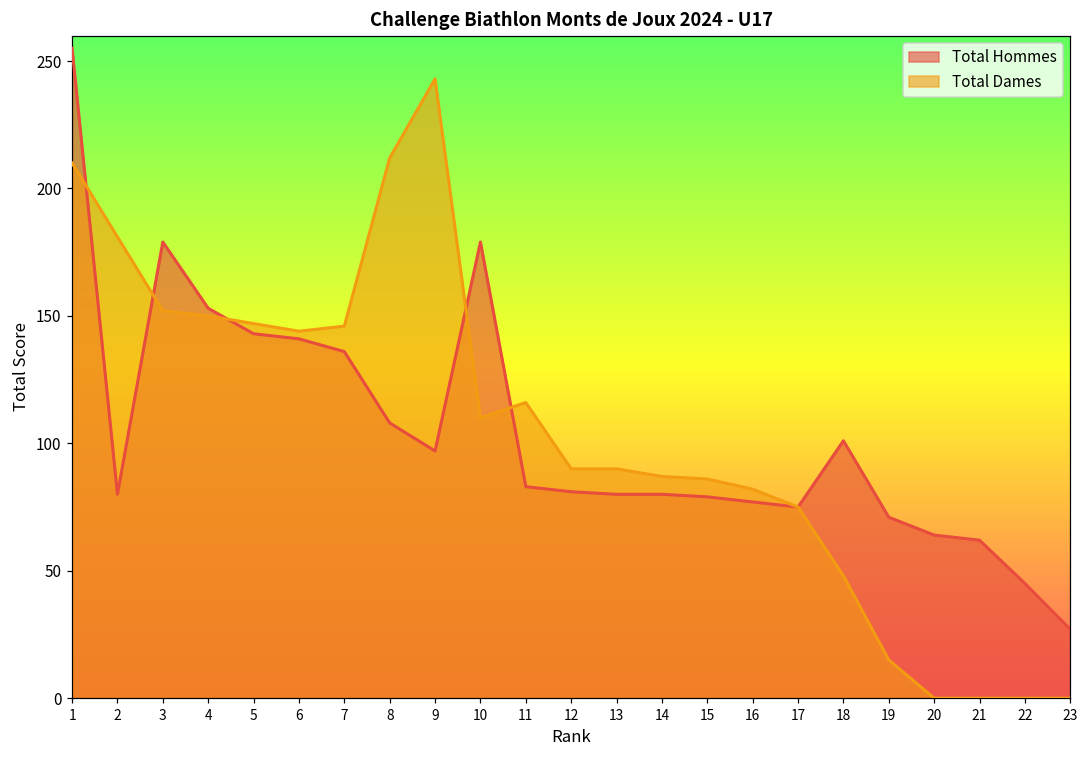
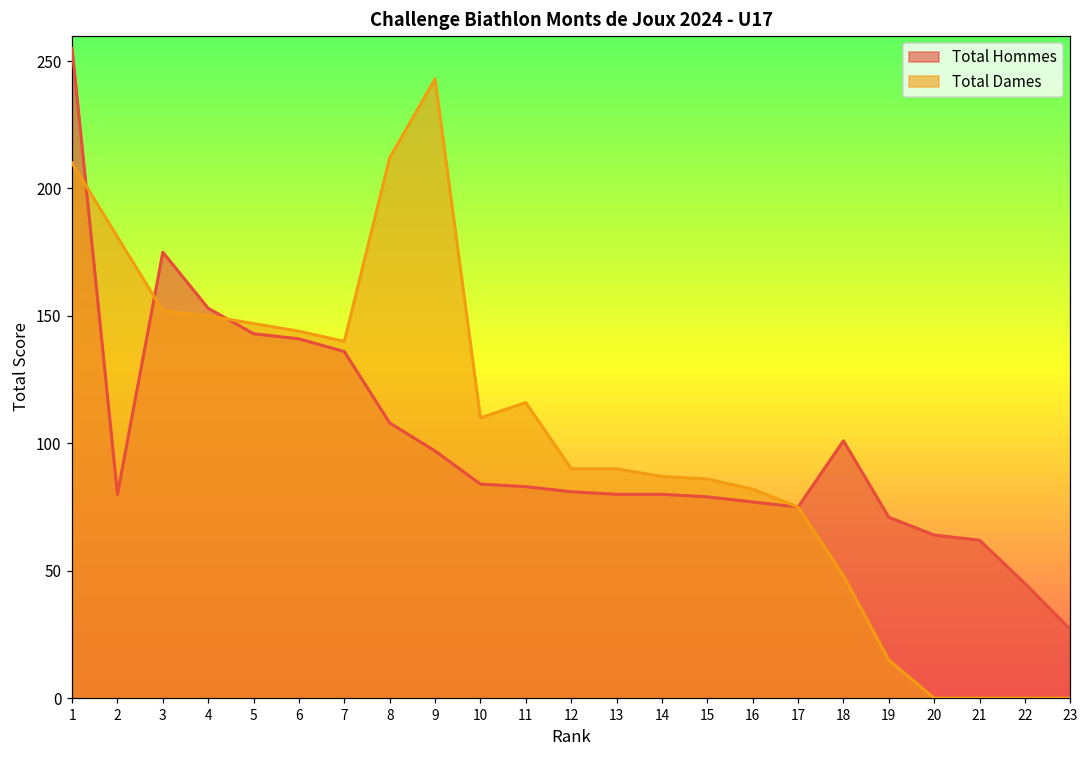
Total Hommes, 3: 179 -> 175
Total Dames, 7: 146 -> 140
Total Hommes, 10: 179 -> 84
